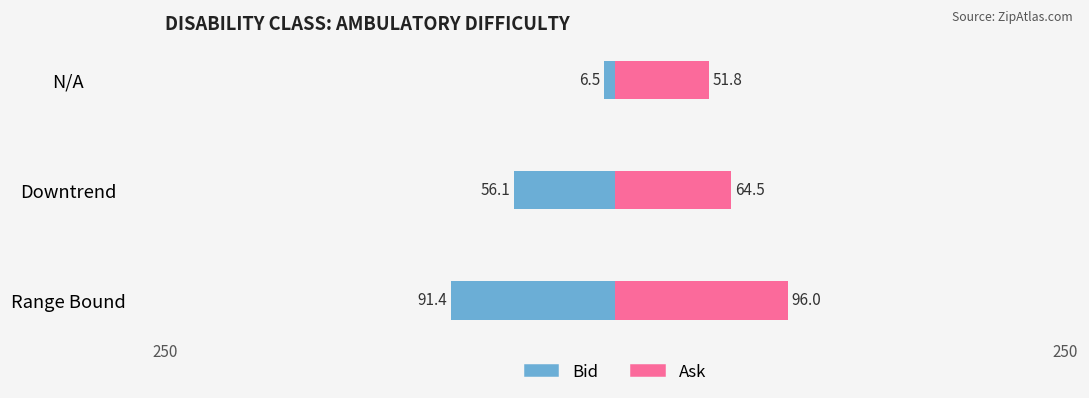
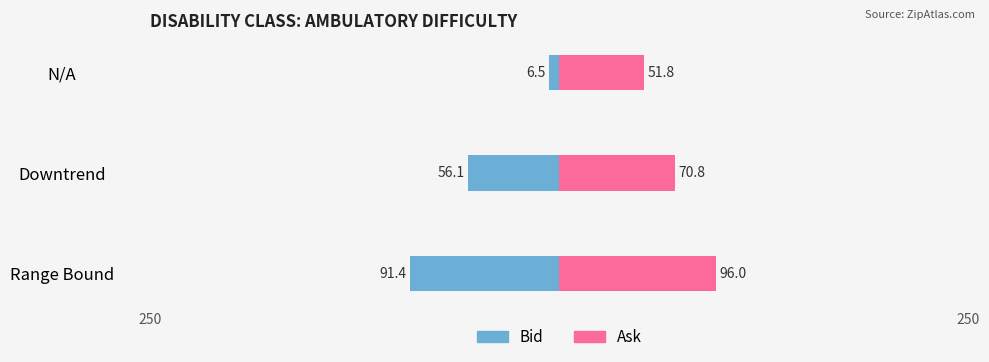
Ask, Downtrend: 64.5 -> 70.8
